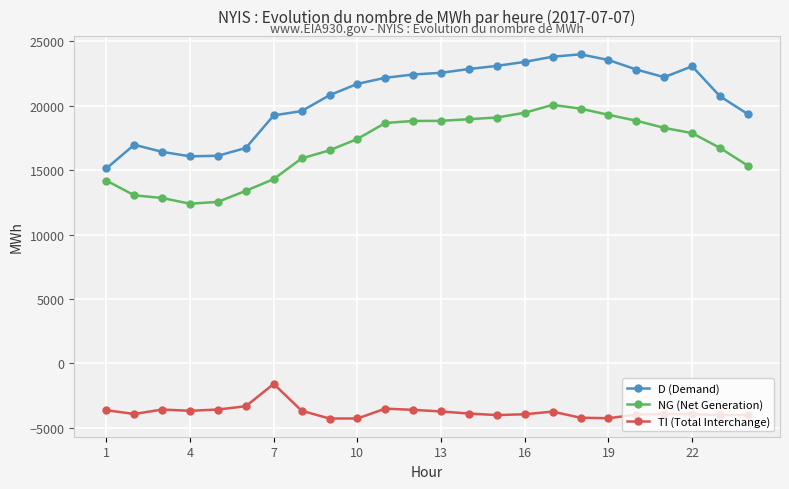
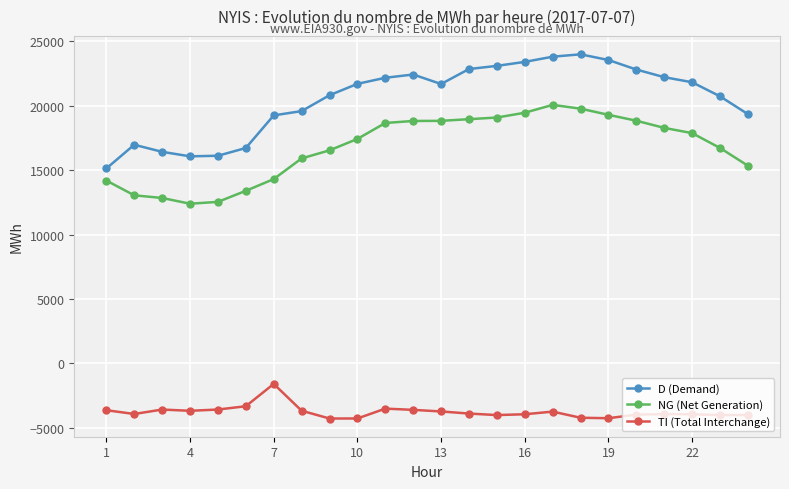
D (Demand), 13: 22600 -> 21700
D (Demand), 22: 23100 -> 21800
